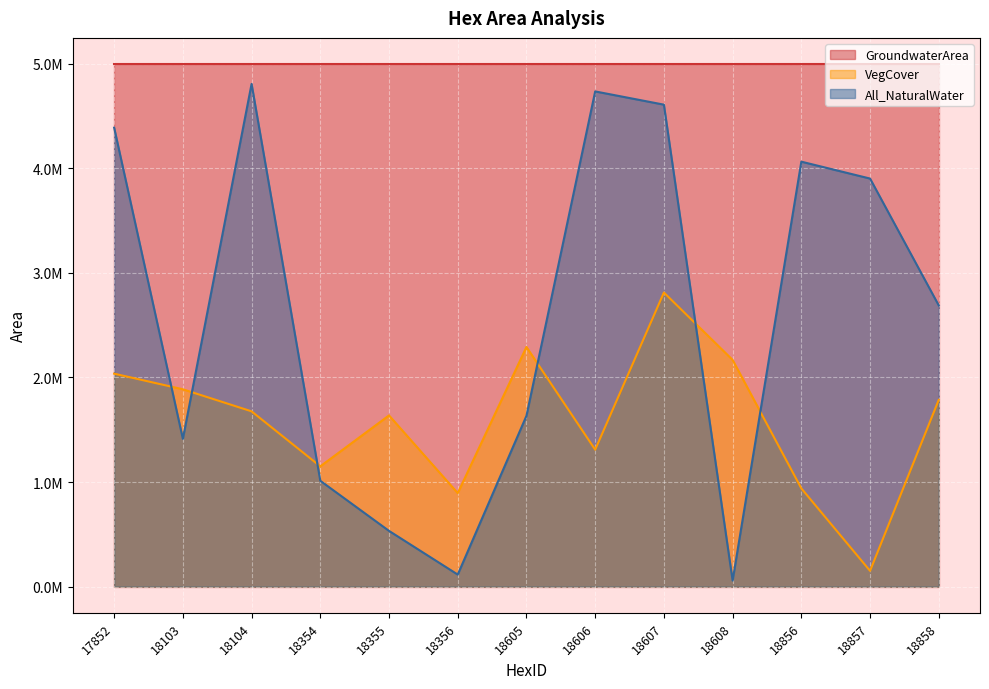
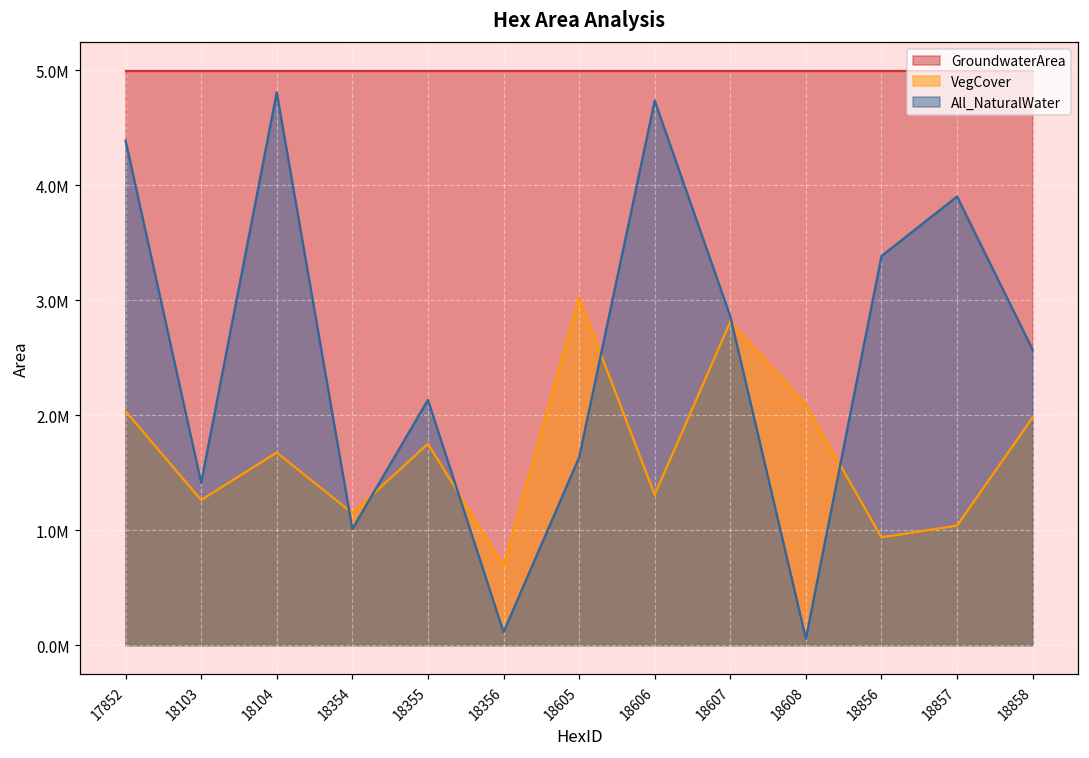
VegCover, 18103: 1890000 -> 1260000
VegCover, 18355: 1640000 -> 1750000
All_NaturalWater, 18355: 530000 -> 2130000
VegCover, 18356: 890000 -> 690000
VegCover, 18605: 2290000 -> 3020000
All_NaturalWater, 18607: 4610000 -> 2860000
VegCover, 18608: 2170000 -> 2090000
All_NaturalWater, 18856: 4060000 -> 3380000
VegCover, 18857: 150000 -> 1040000
VegCover, 18858: 1790000 -> 1980000
All_NaturalWater, 18858: 2690000 -> 2570000
